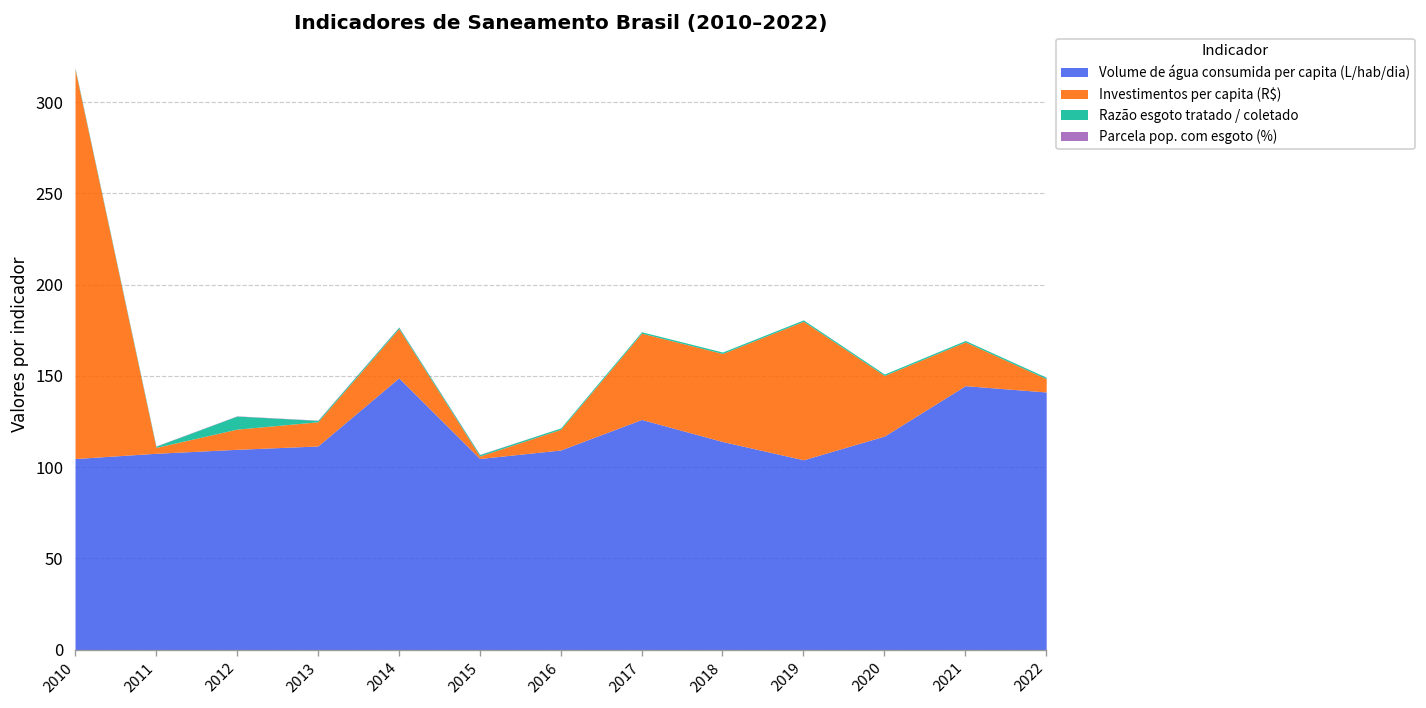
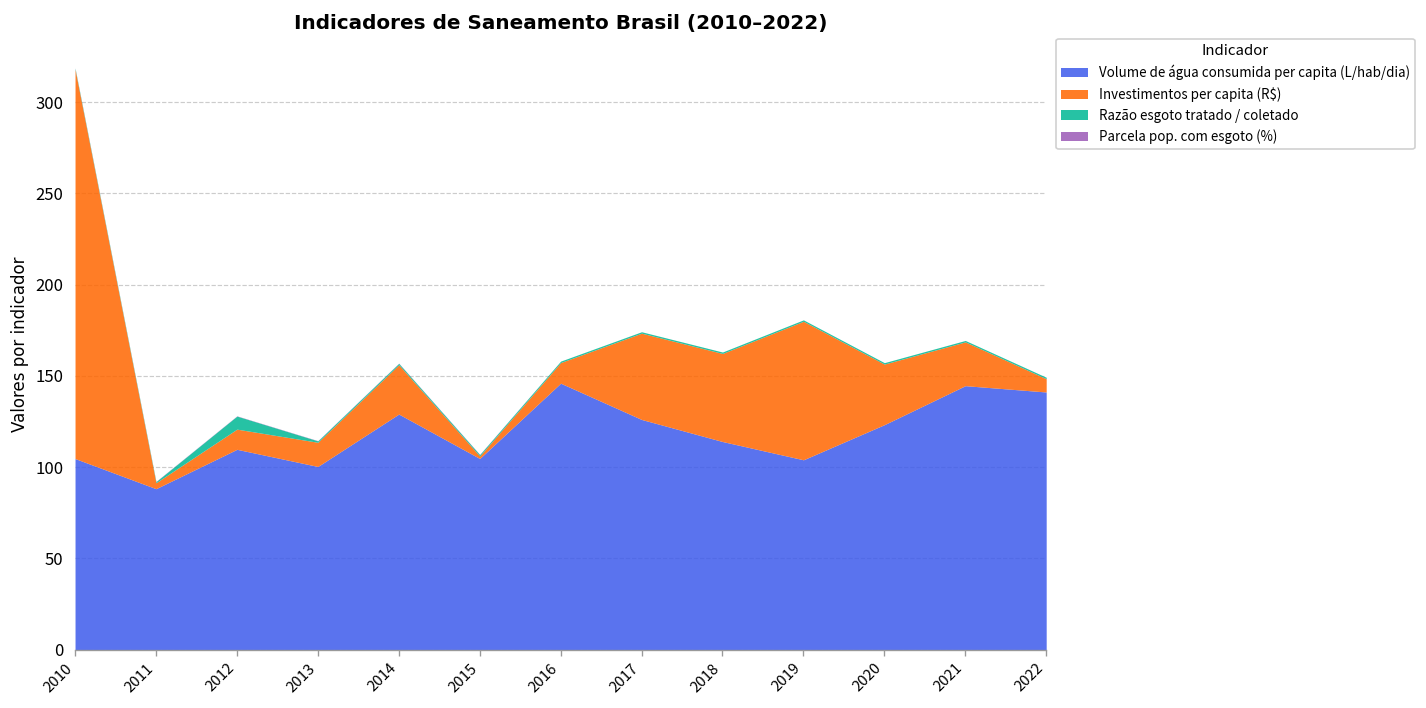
Volume de água consumida per capita (L/hab/dia), 2011: 108 -> 88
Volume de água consumida per capita (L/hab/dia), 2013: 112 -> 100
Volume de água consumida per capita (L/hab/dia), 2014: 149 -> 129
Volume de água consumida per capita (L/hab/dia), 2016: 109 -> 146
Volume de água consumida per capita (L/hab/dia), 2020: 117 -> 123
